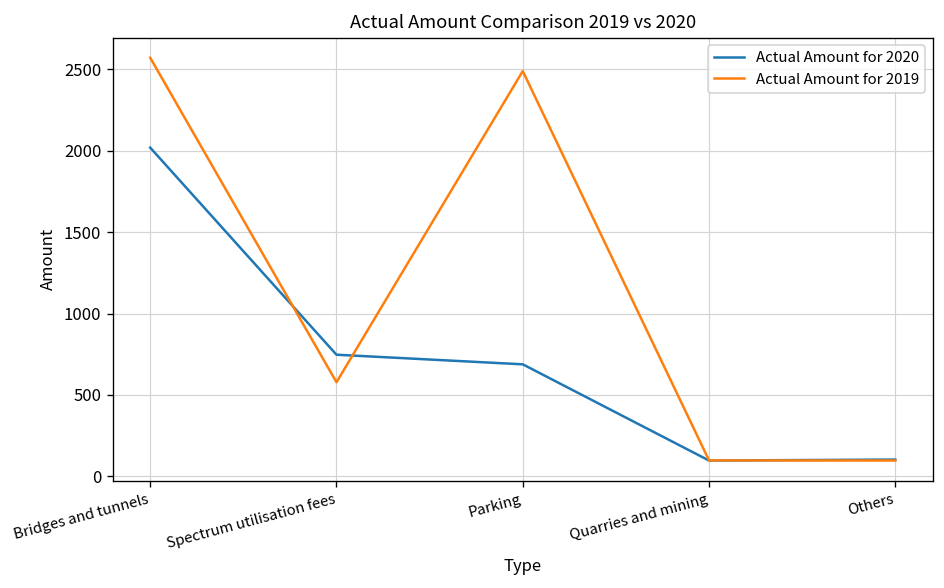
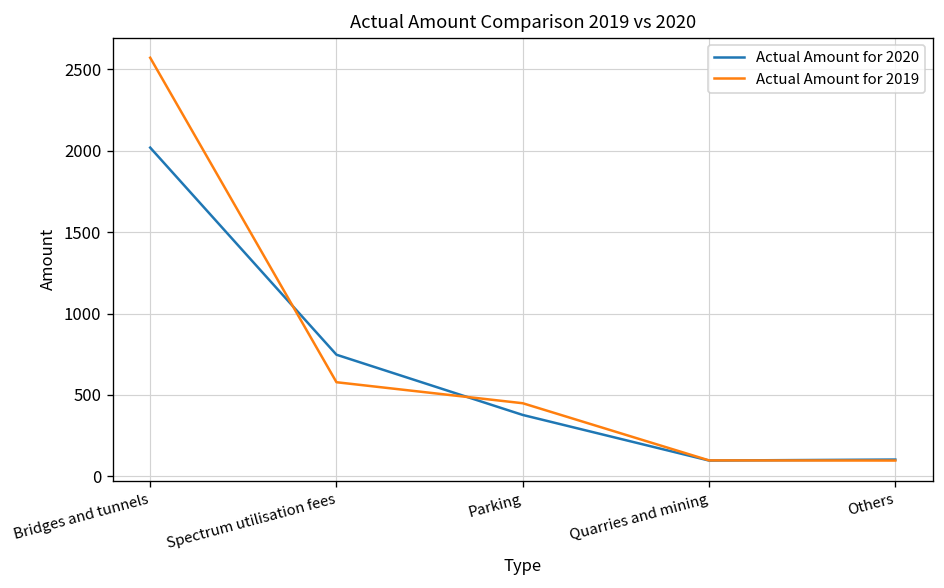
Actual Amount for 2020, Parking: 690 -> 380
Actual Amount for 2019, Parking: 2490 -> 450
